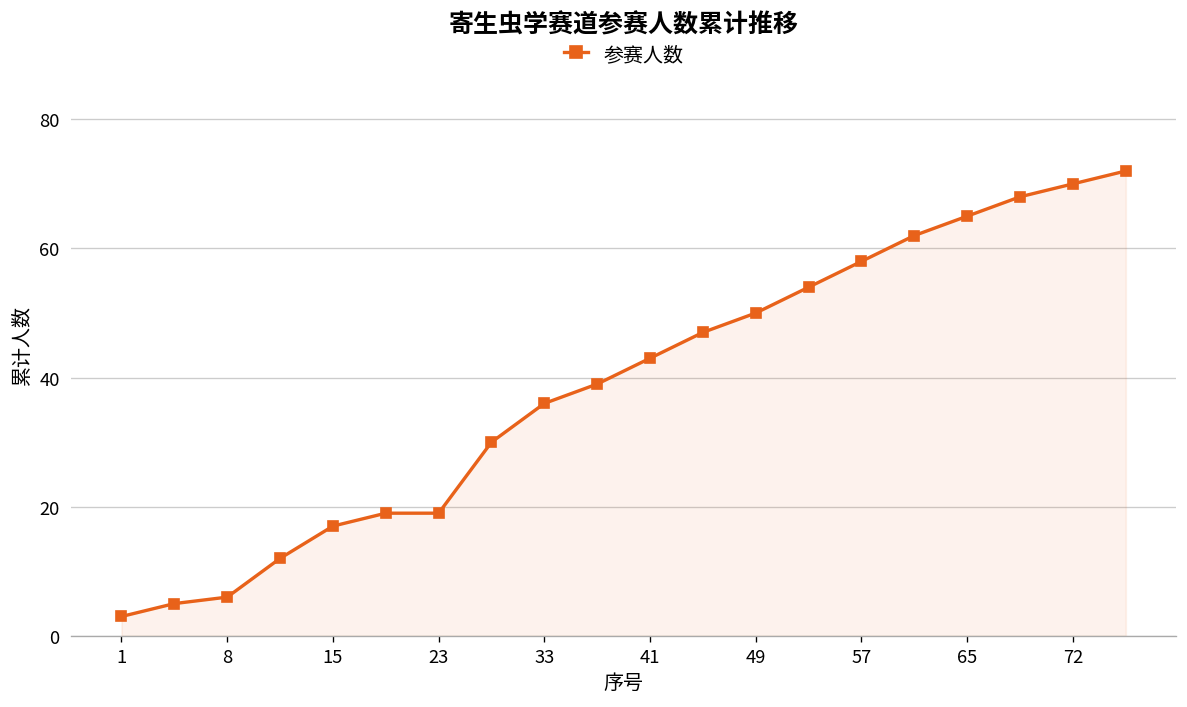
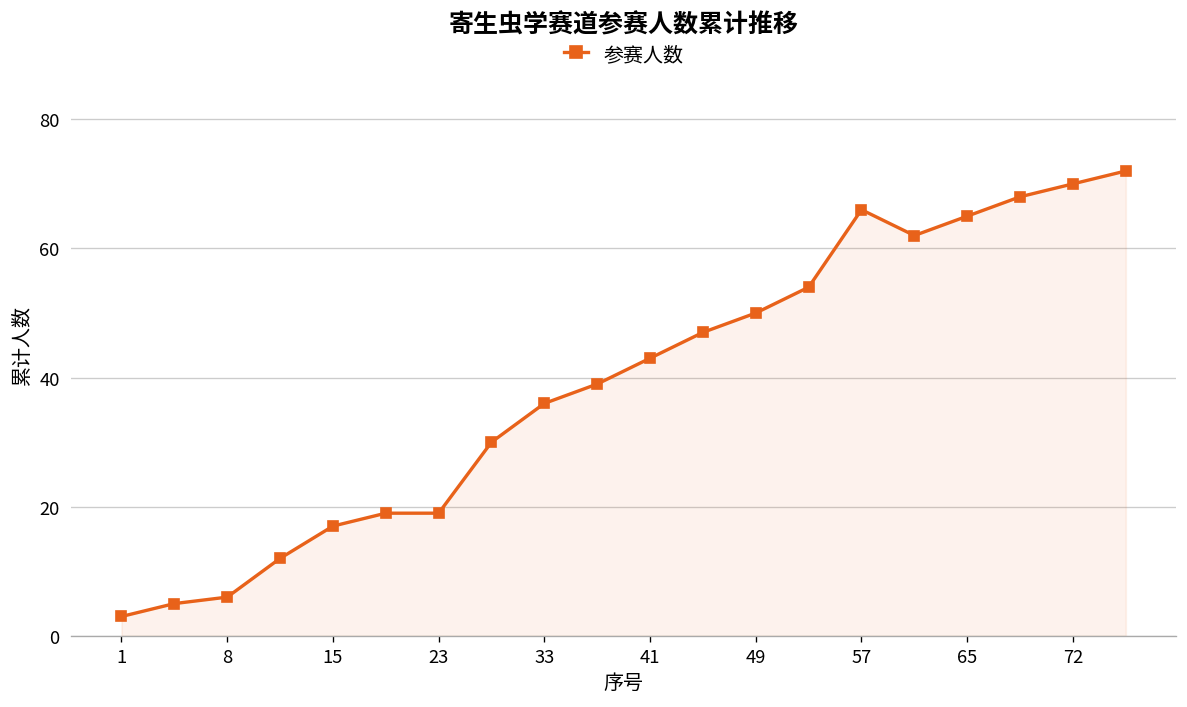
57: 58 -> 66
